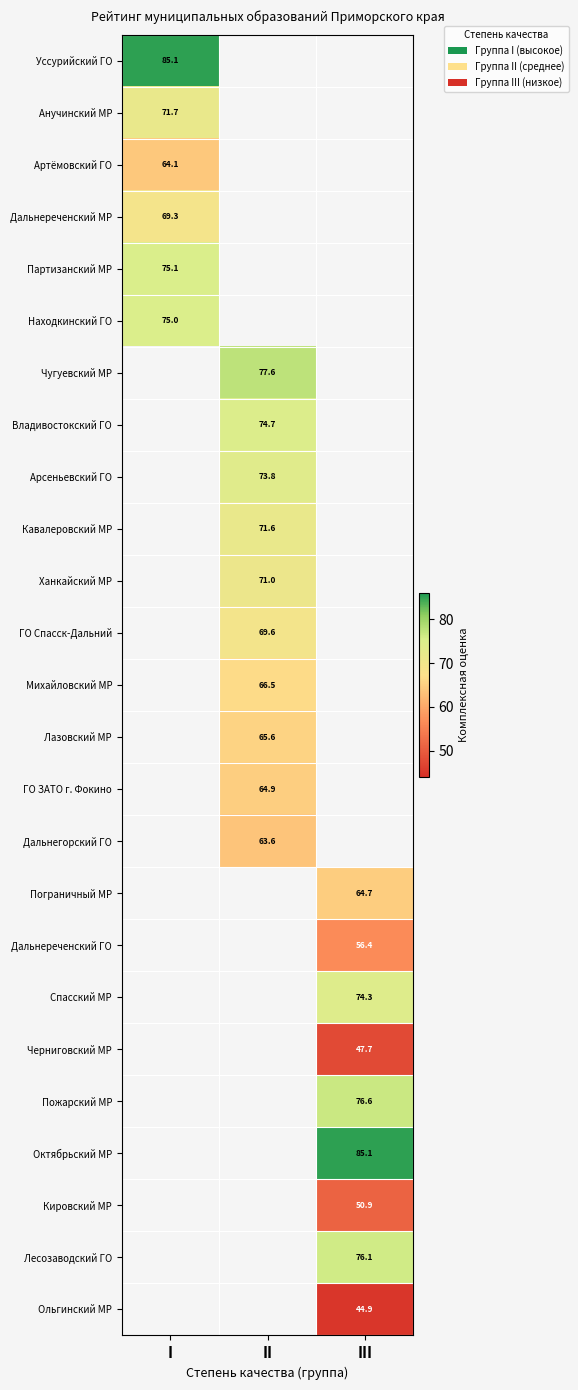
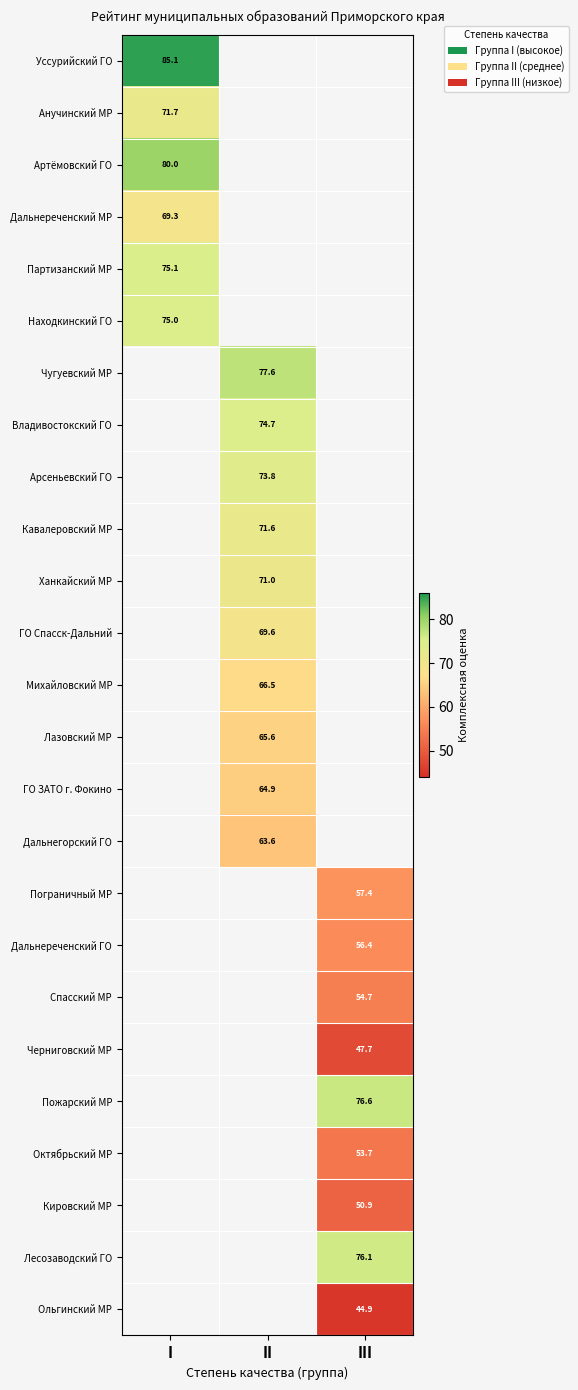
Артёмовский ГО, I: 64.1 -> 80.0
Пограничный МР, III: 64.7 -> 57.4
Спасский МР, III: 74.3 -> 54.7
Октябрьский МР, III: 85.1 -> 53.7
